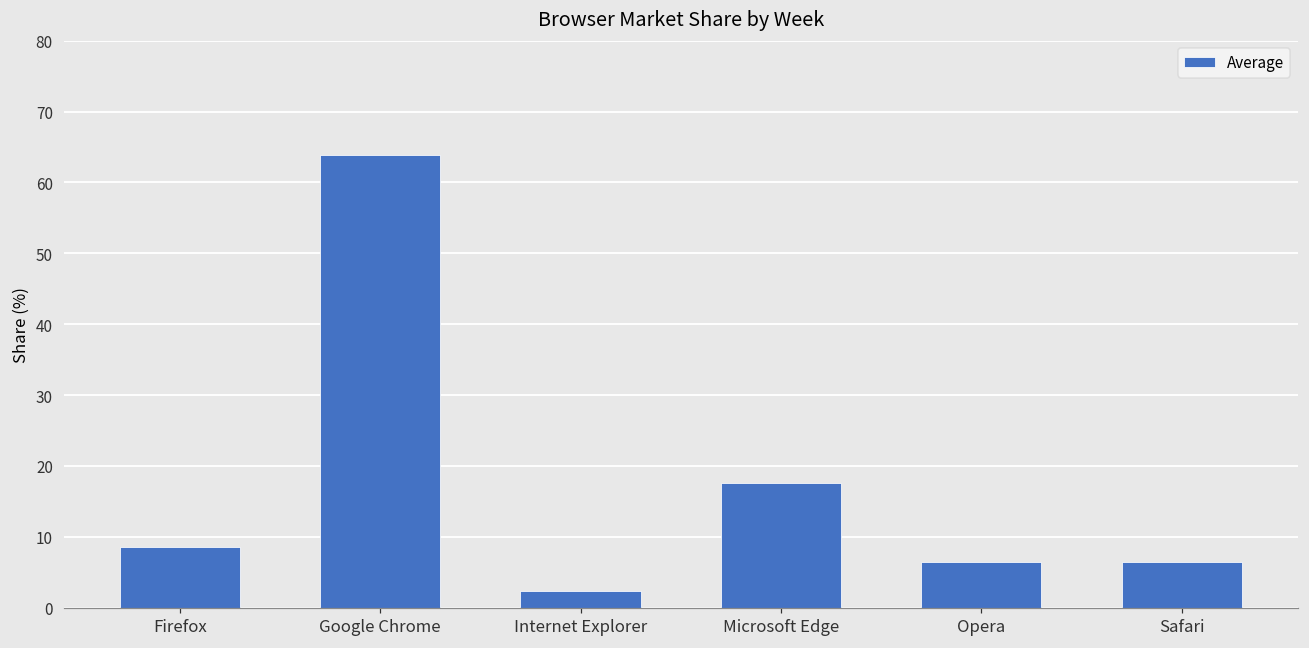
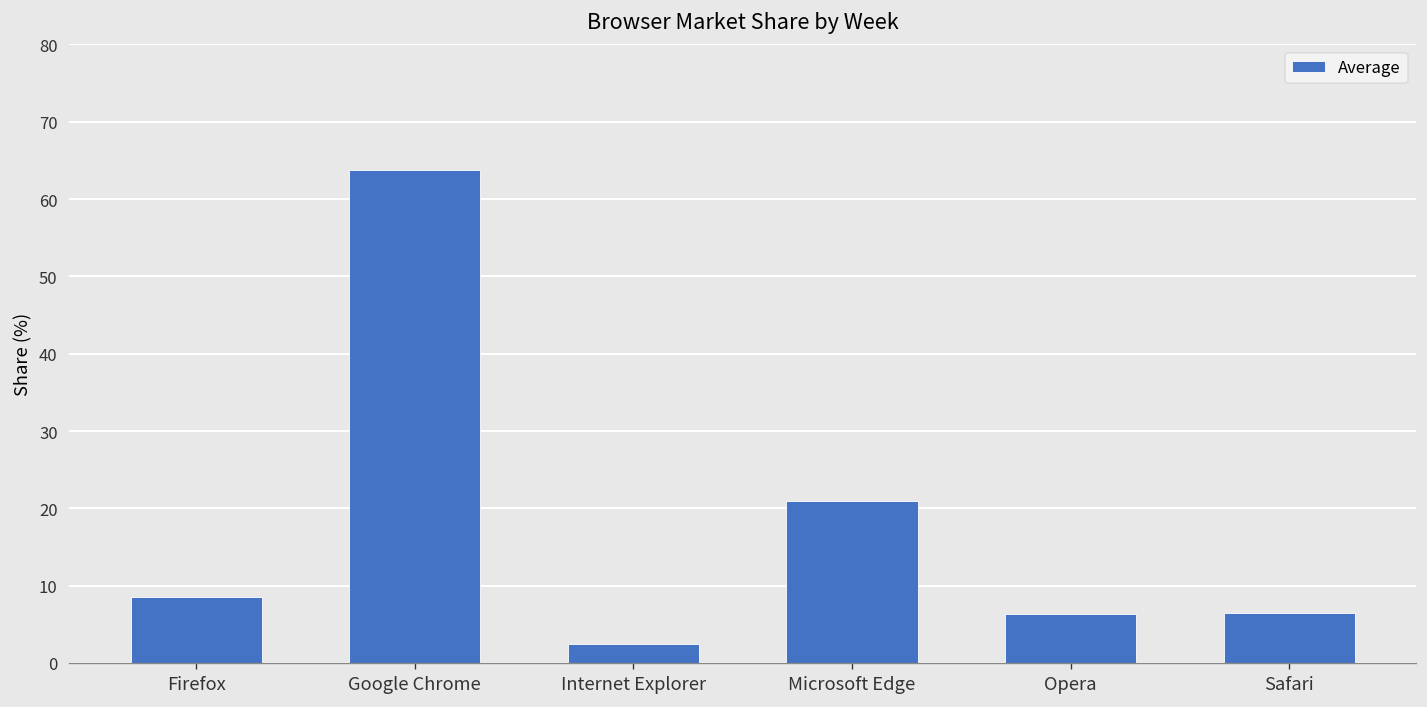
Microsoft Edge: 18 -> 21
